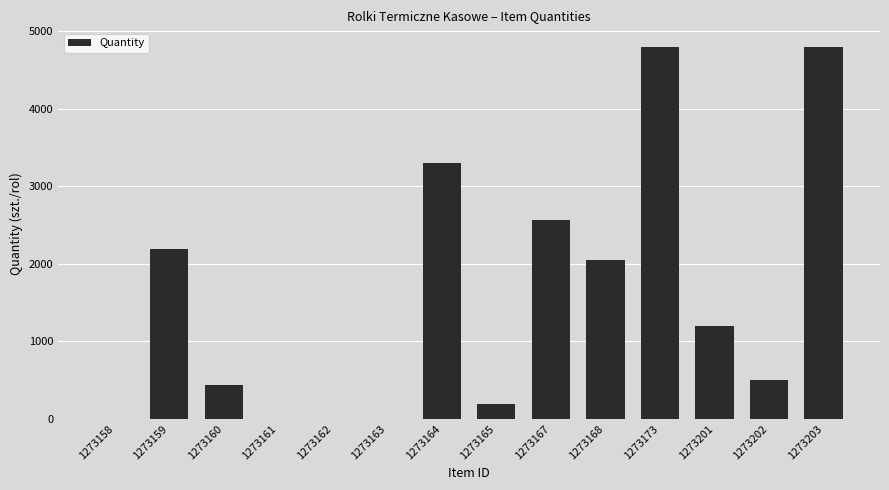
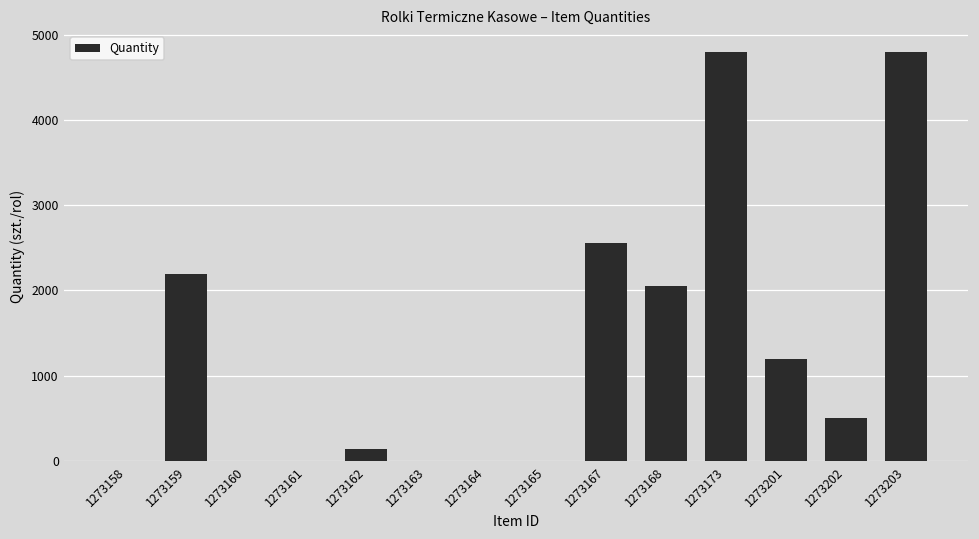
1273160: 400 -> 0
1273162: 0 -> 100
1273164: 3300 -> 0
1273165: 200 -> 0
